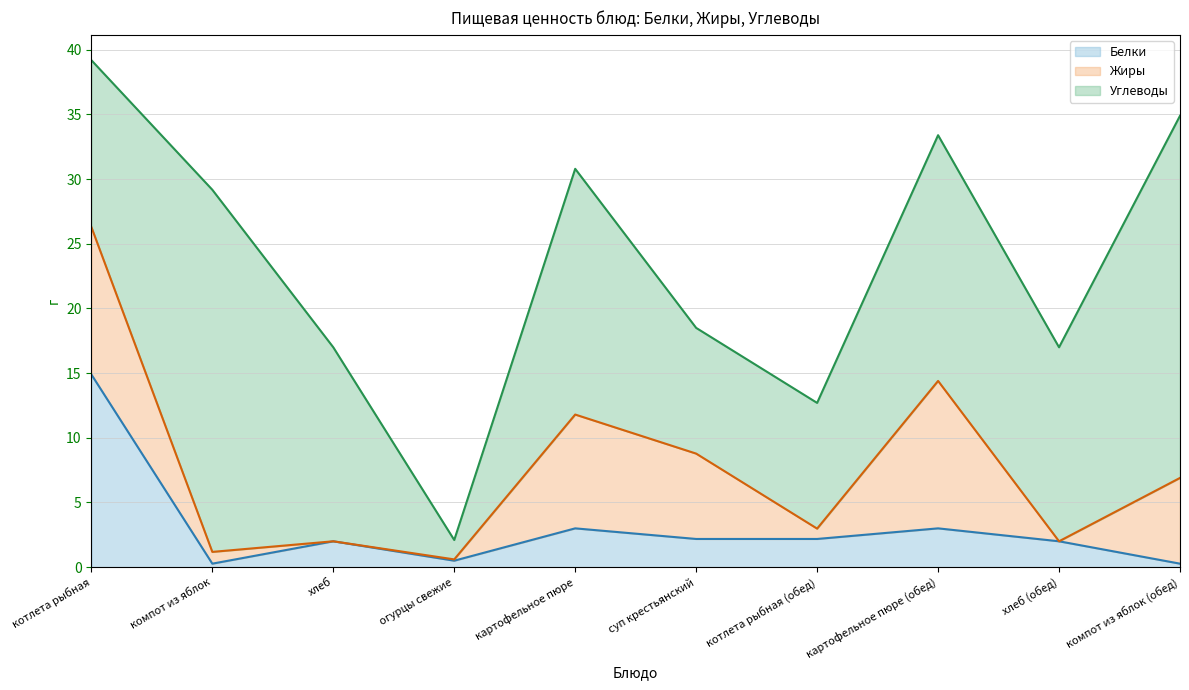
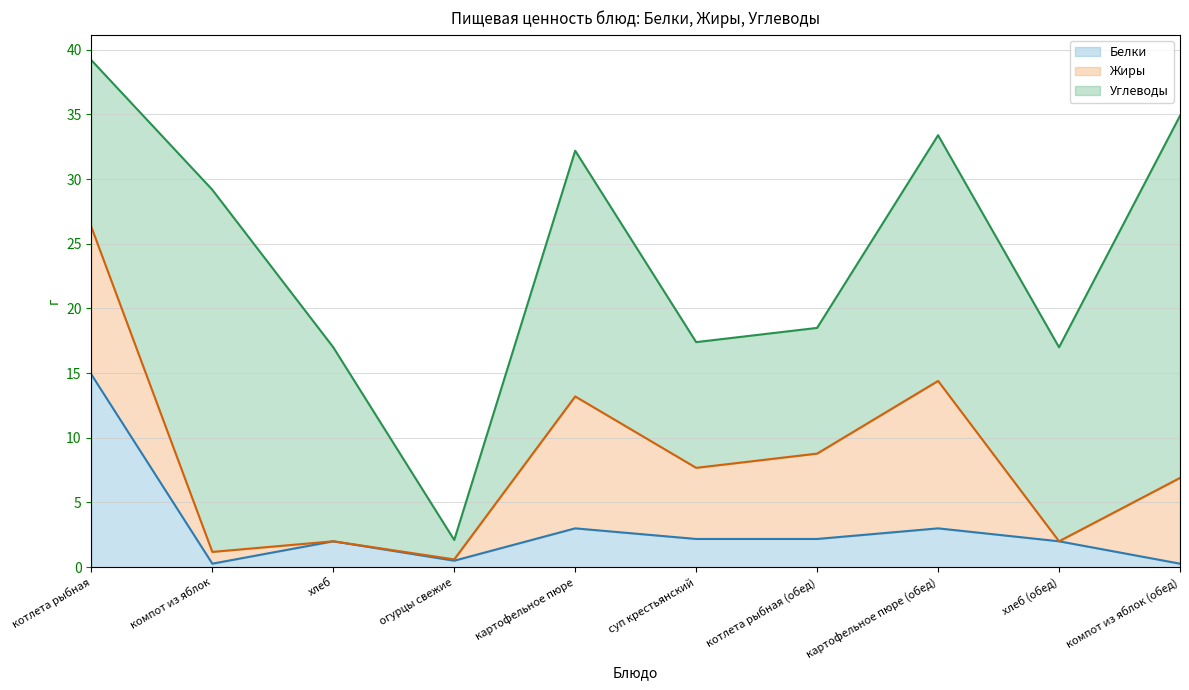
Жиры, картофельное пюре: 8.8 -> 10.2
Жиры, суп крестьянский: 6.6 -> 5.5
Жиры, котлета рыбная (обед): 0.8 -> 6.6
